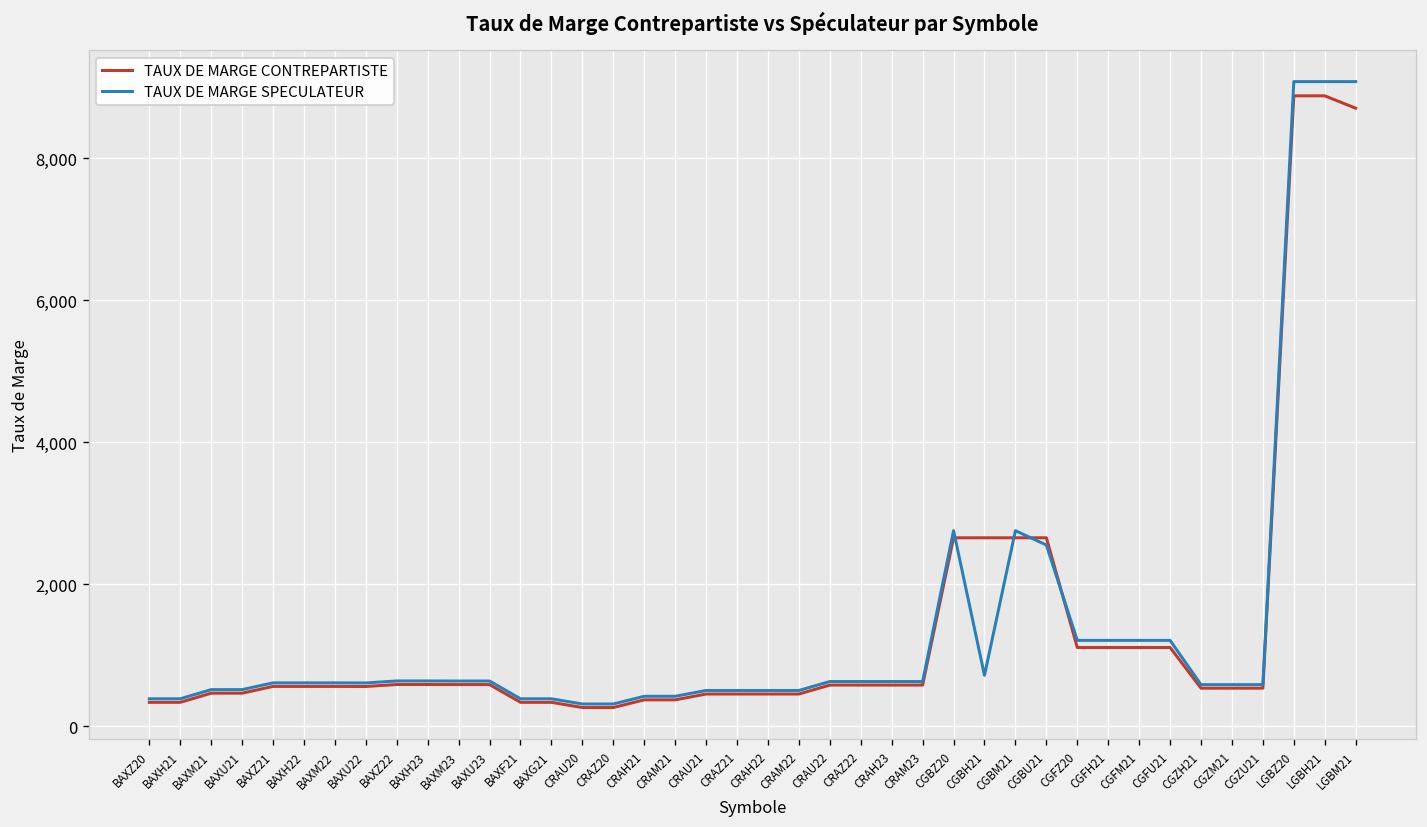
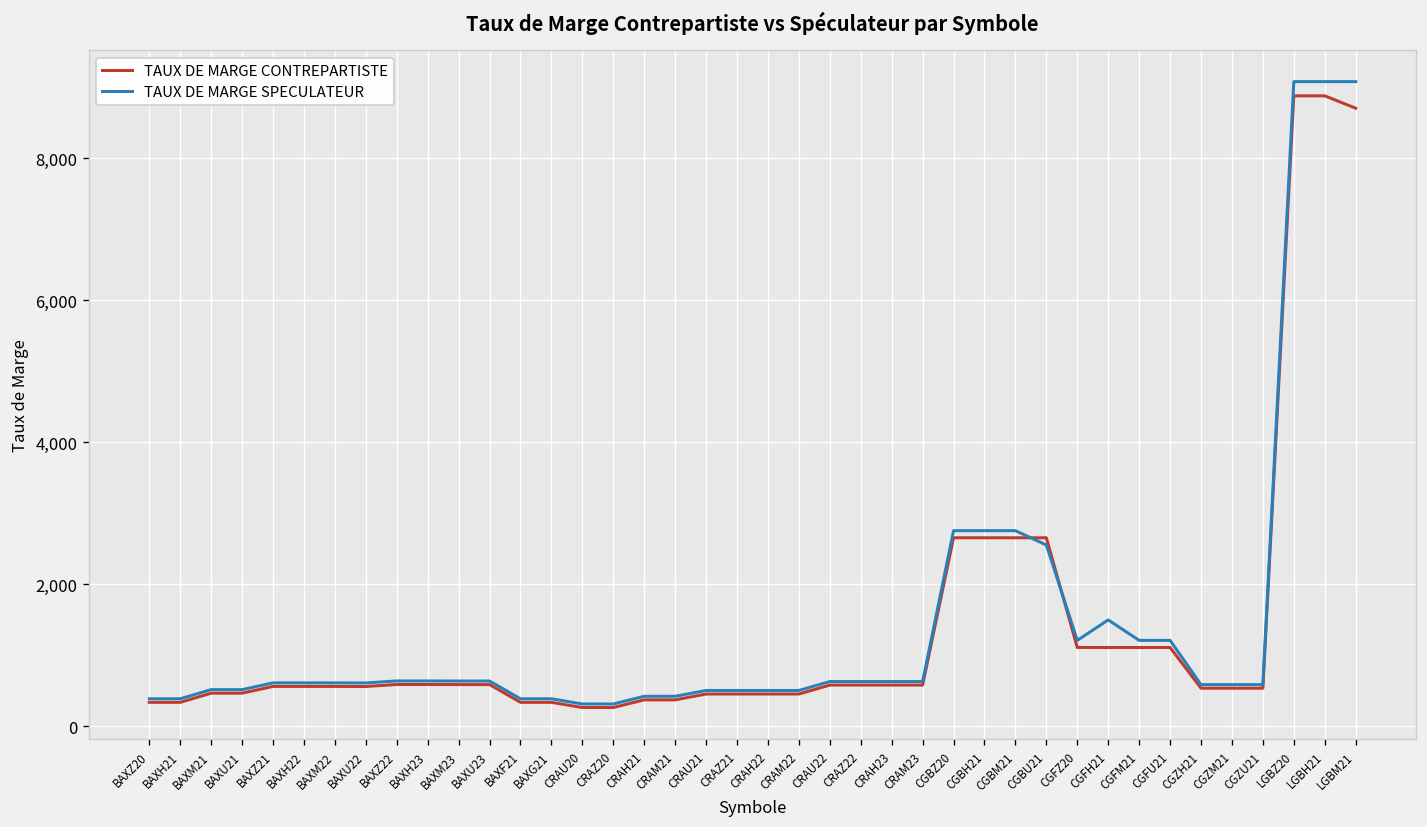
TAUX DE MARGE SPECULATEUR, CGBH21: 700 -> 2,800
TAUX DE MARGE SPECULATEUR, CGFH21: 1,200 -> 1,500
